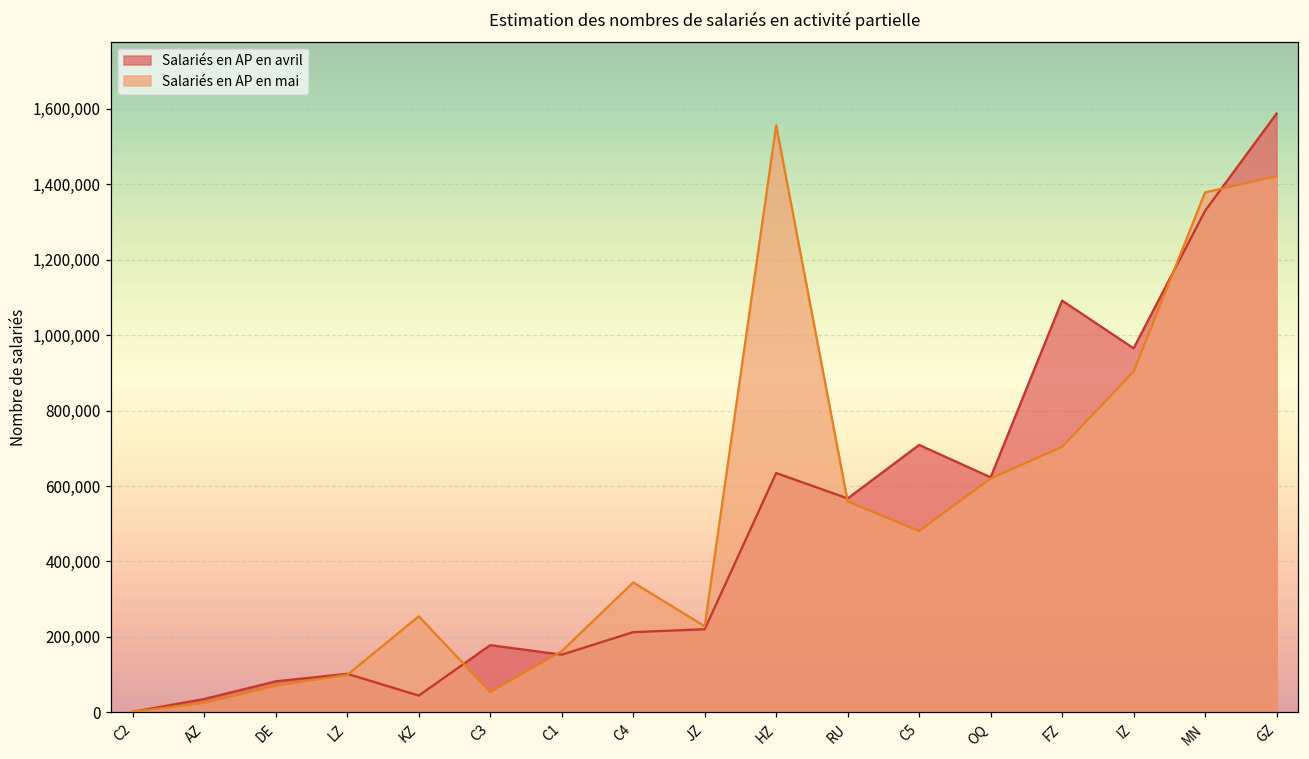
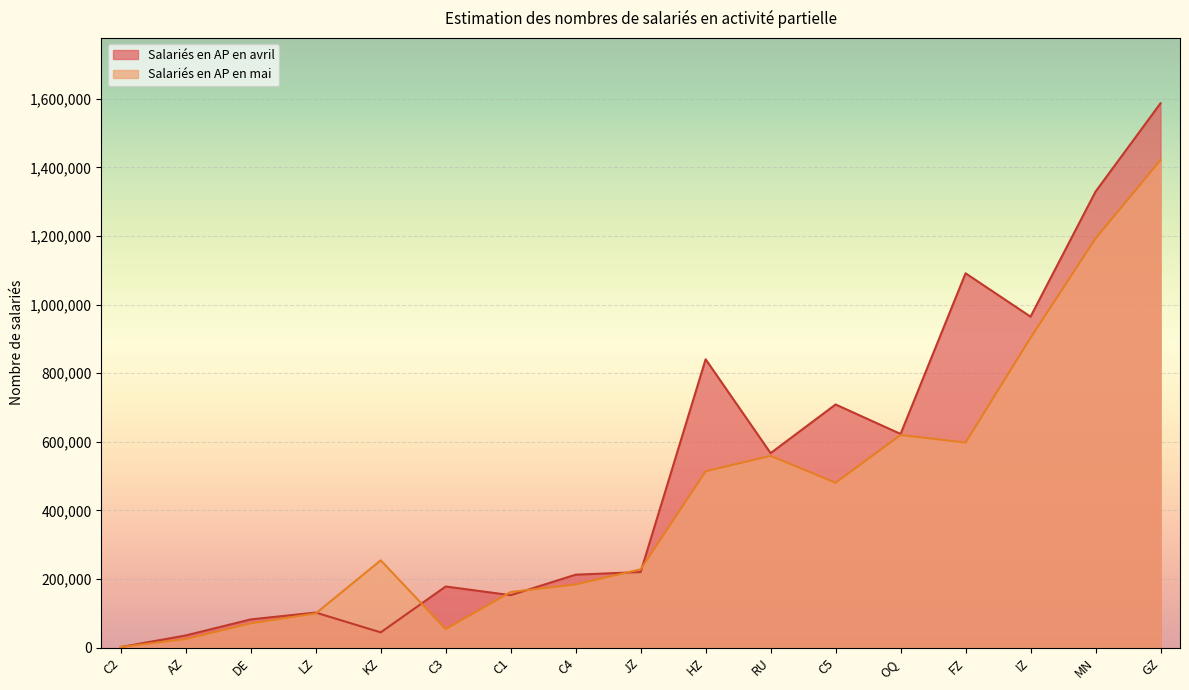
Salariés en AP en mai, C4: 340,000 -> 180,000
Salariés en AP en avril, HZ: 630,000 -> 840,000
Salariés en AP en mai, HZ: 1,560,000 -> 510,000
Salariés en AP en mai, FZ: 700,000 -> 600,000
Salariés en AP en mai, MN: 1,380,000 -> 1,190,000
